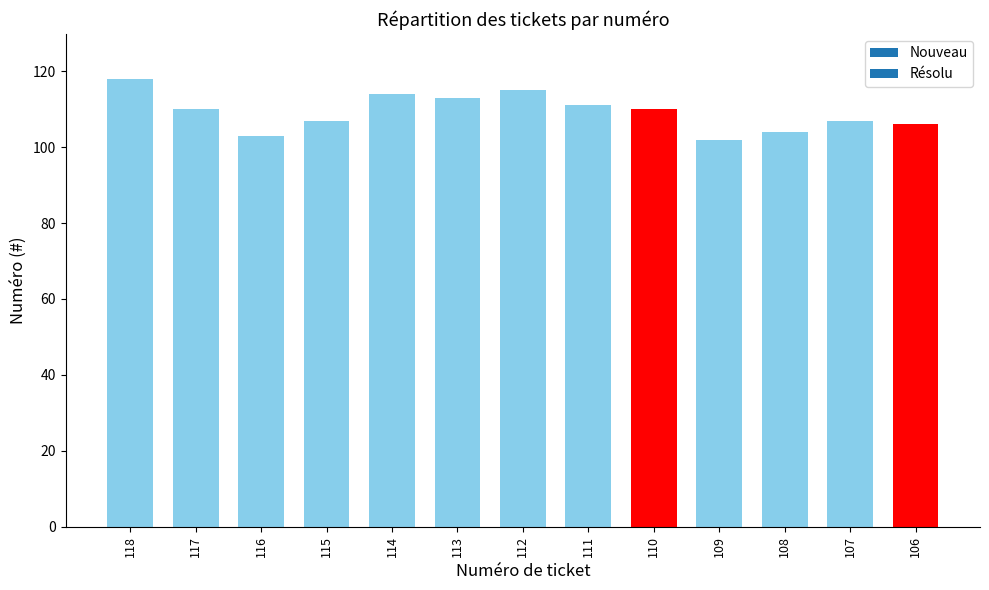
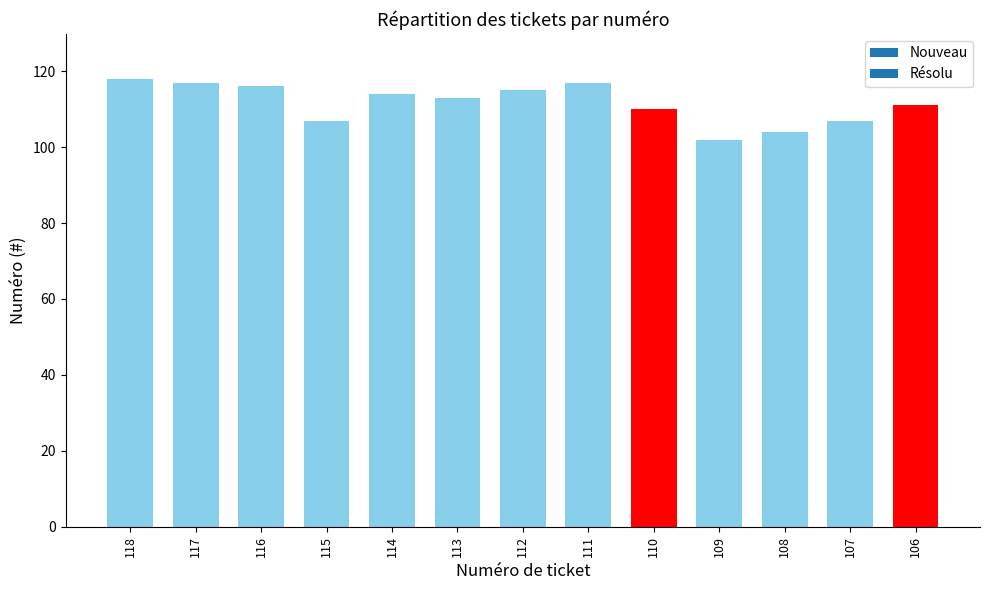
117: 110 -> 117
116: 103 -> 116
111: 111 -> 117
106: 106 -> 111
